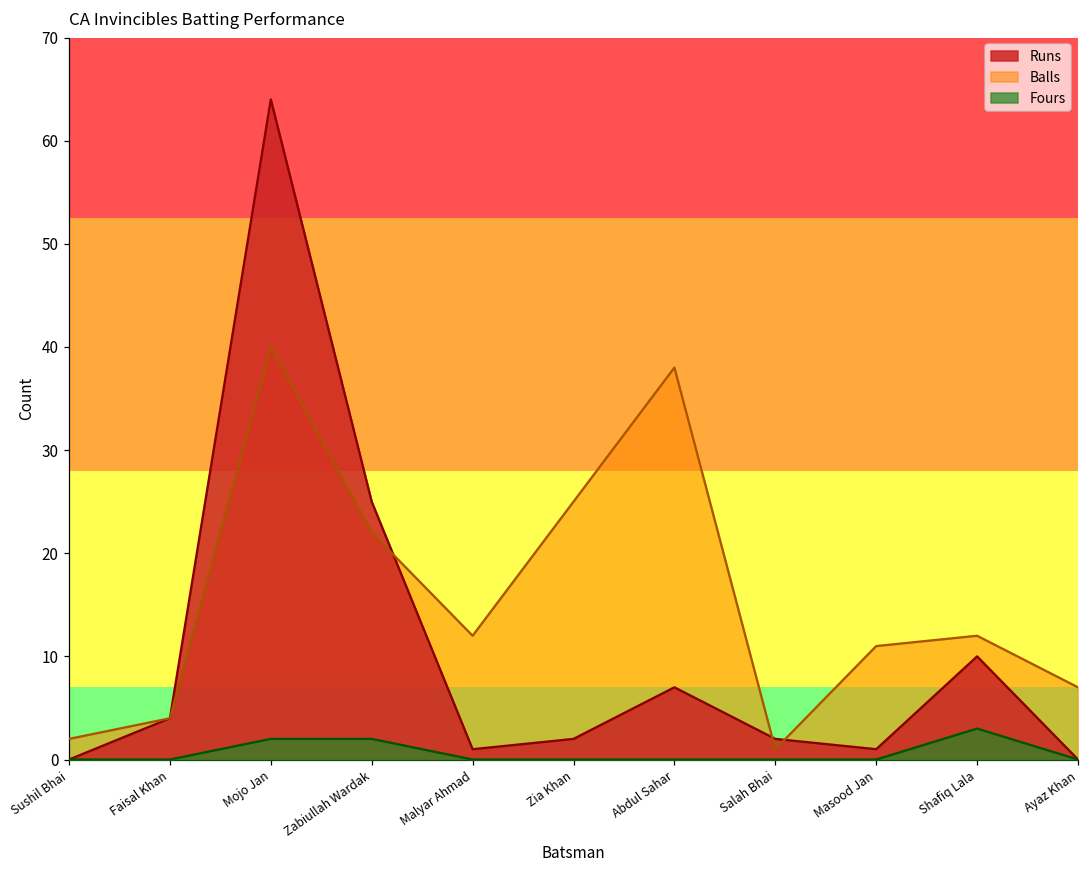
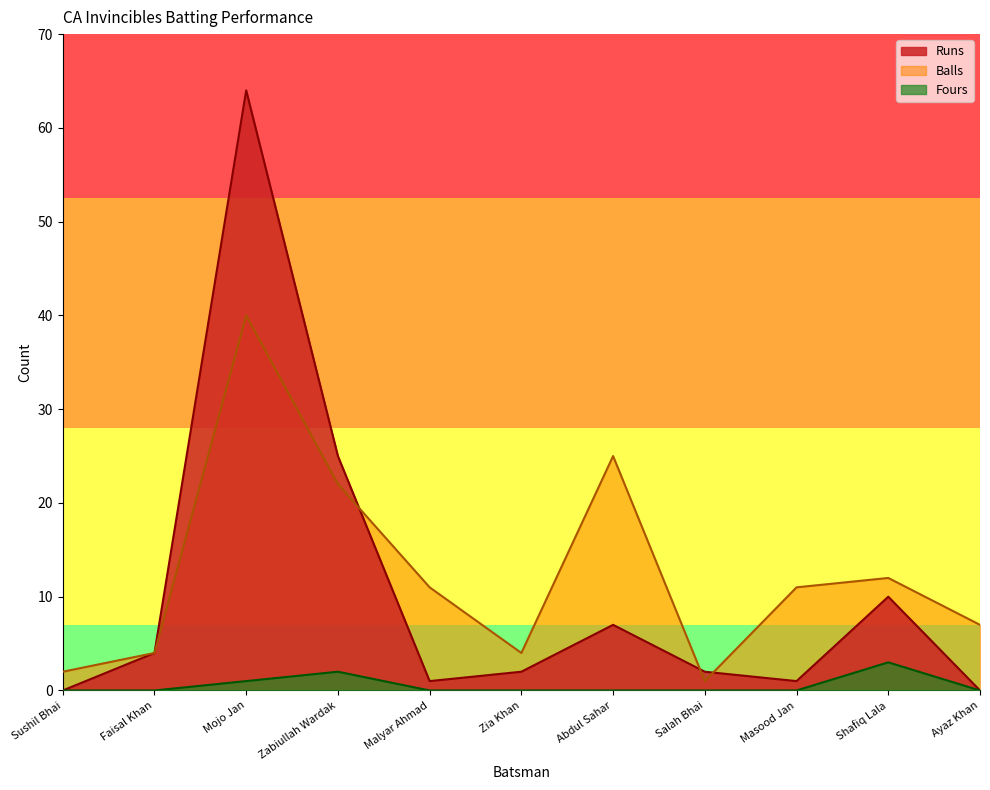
Fours, Mojo Jan: 2 -> 1
Balls, Malyar Ahmad: 12 -> 11
Balls, Zia Khan: 25 -> 4
Balls, Abdul Sahar: 38 -> 25
